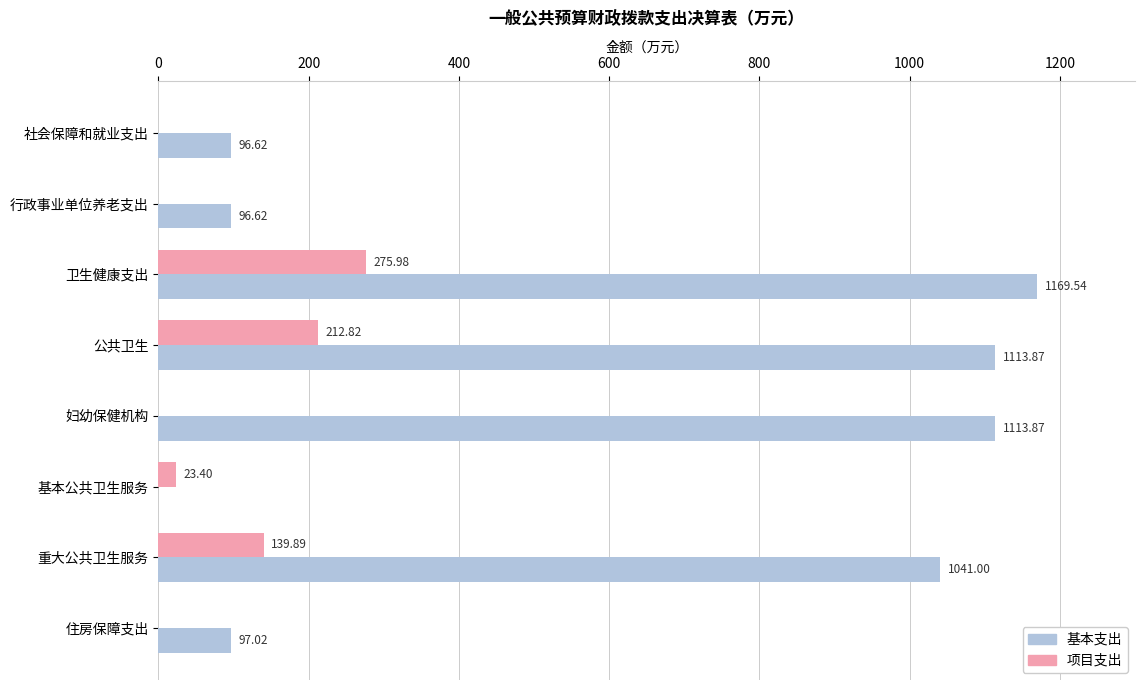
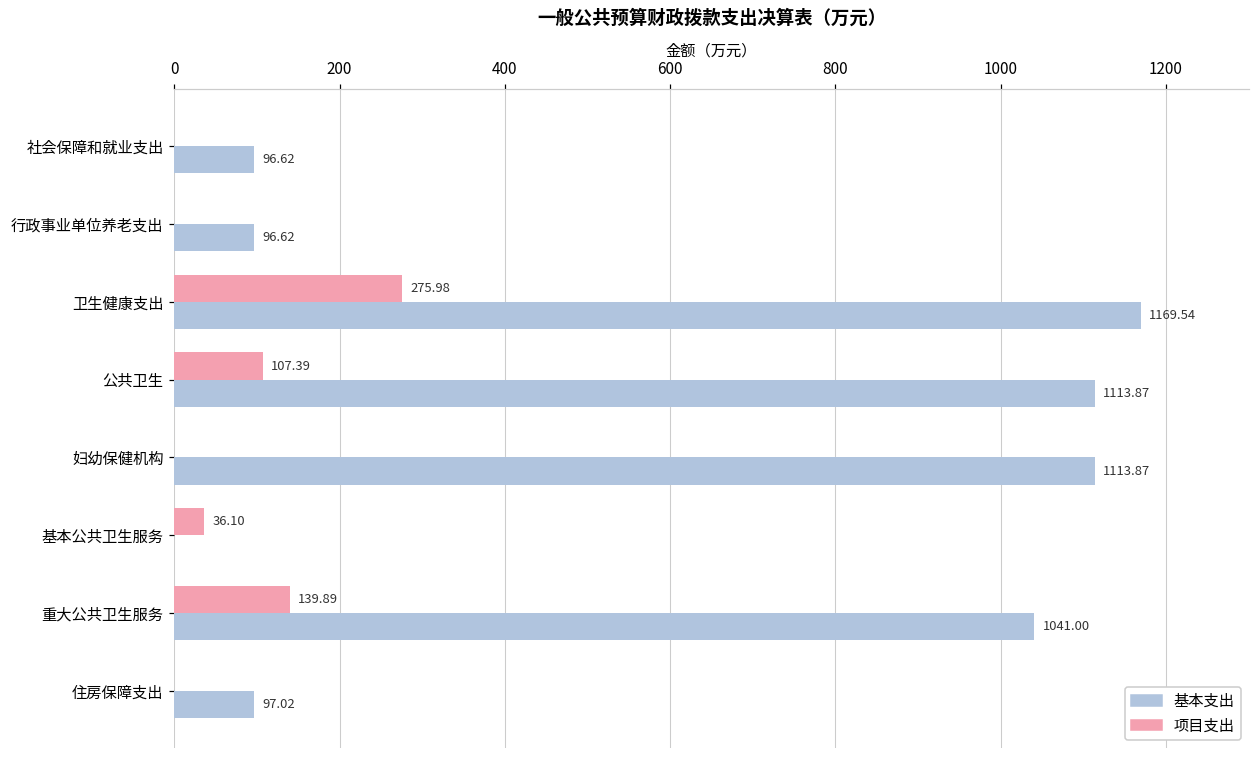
项目支出, 公共卫生: 212.82 -> 107.39
项目支出, 基本公共卫生服务: 23.40 -> 36.10
